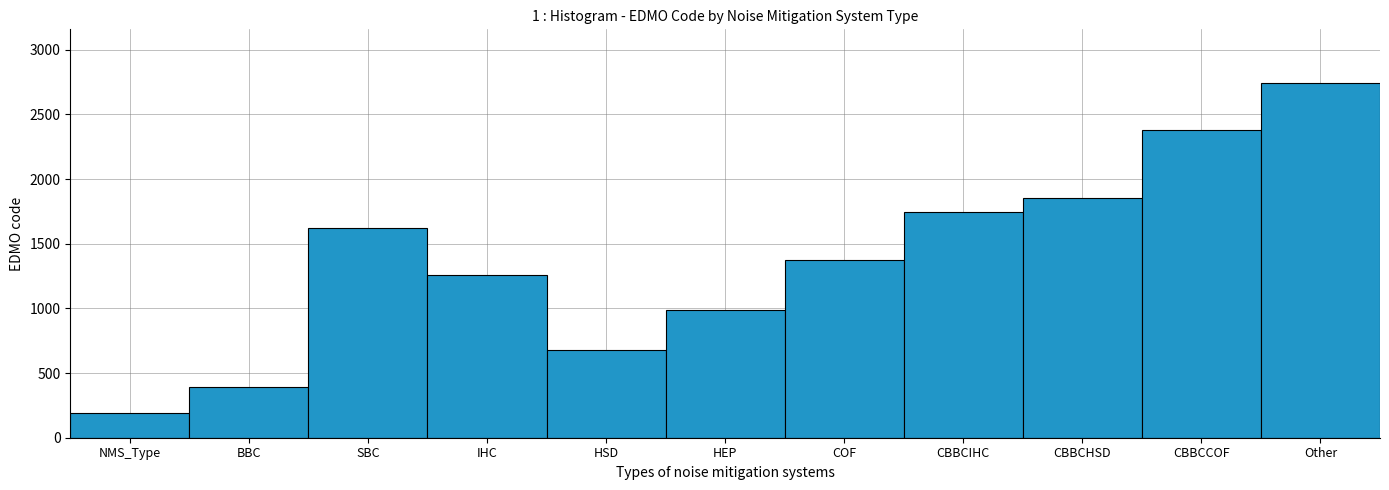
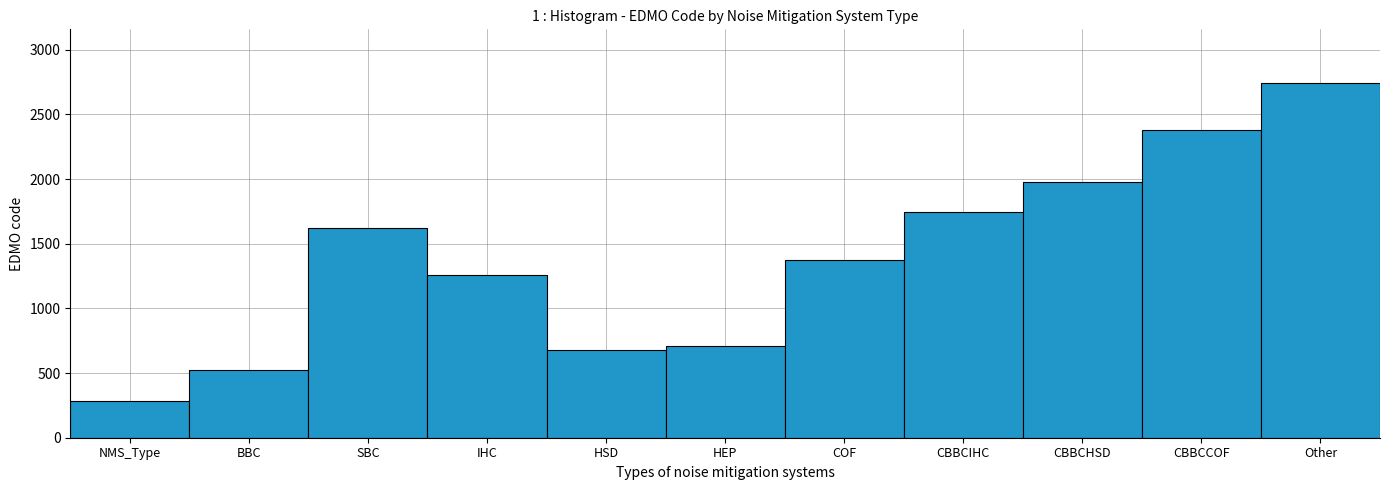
NMS_Type: 190 -> 280
BBC: 400 -> 520
HEP: 990 -> 710
CBBCHSD: 1850 -> 1980
